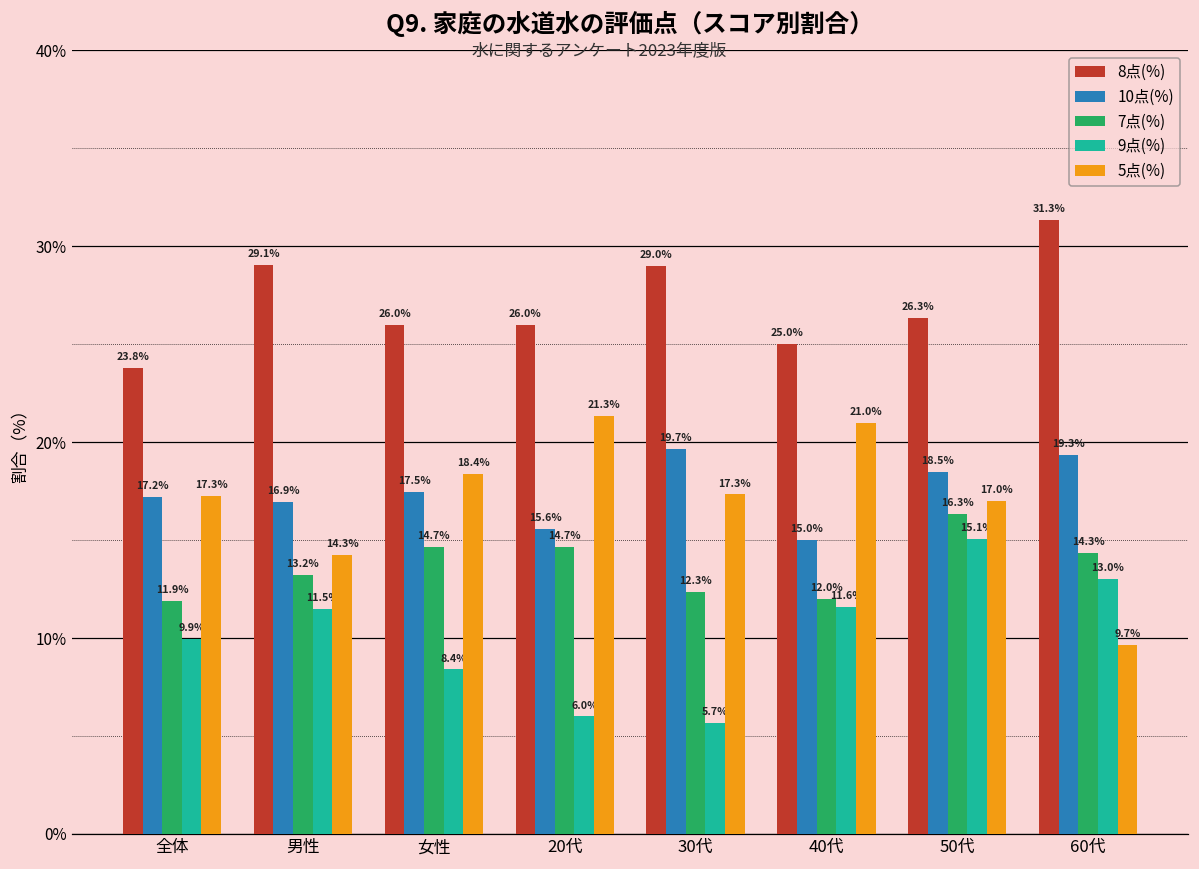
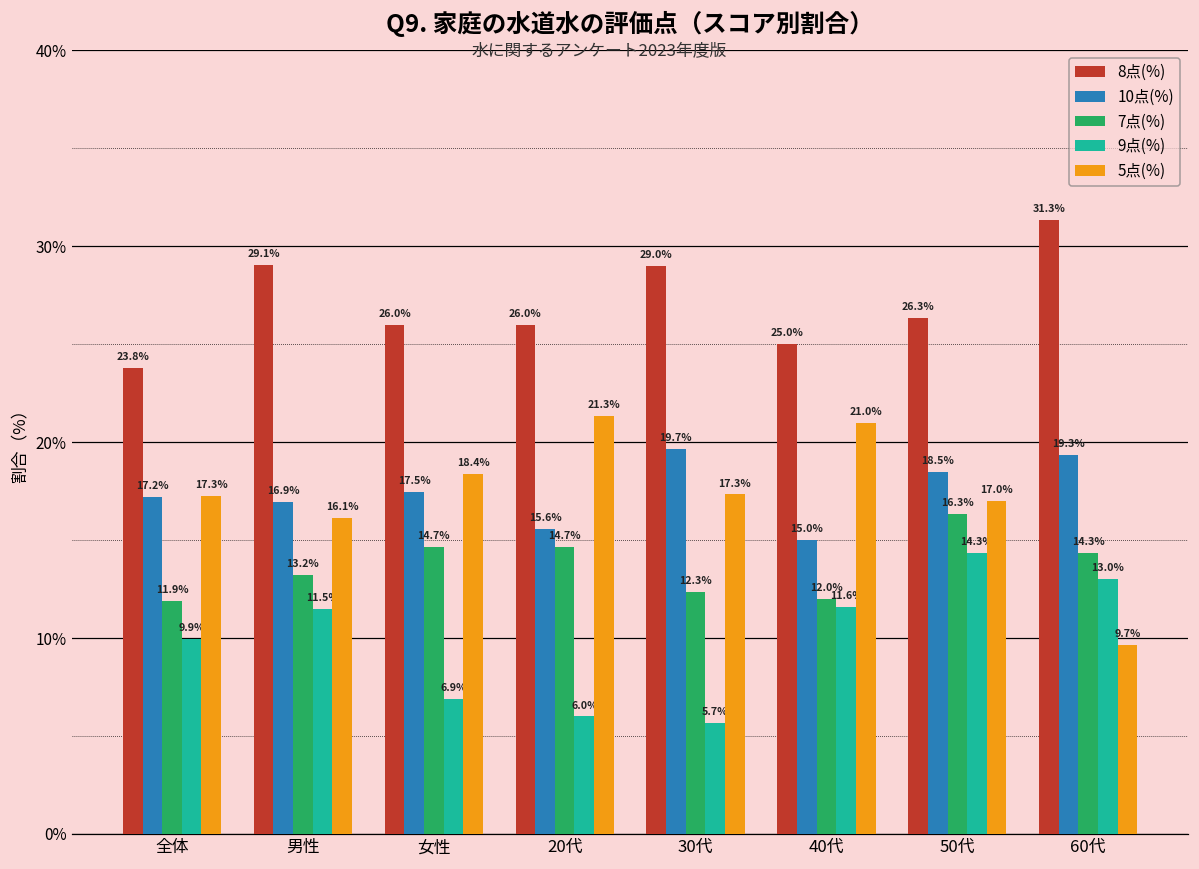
5点(%), 男性: 14.3% -> 16.1%
9点(%), 女性: 8.4% -> 6.9%
9点(%), 50代: 15.1% -> 14.3%
